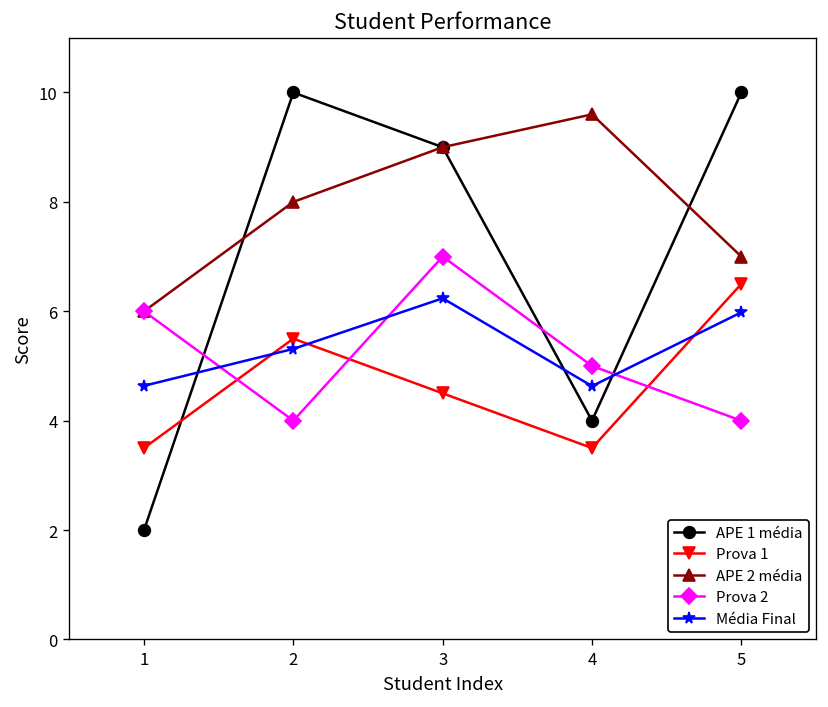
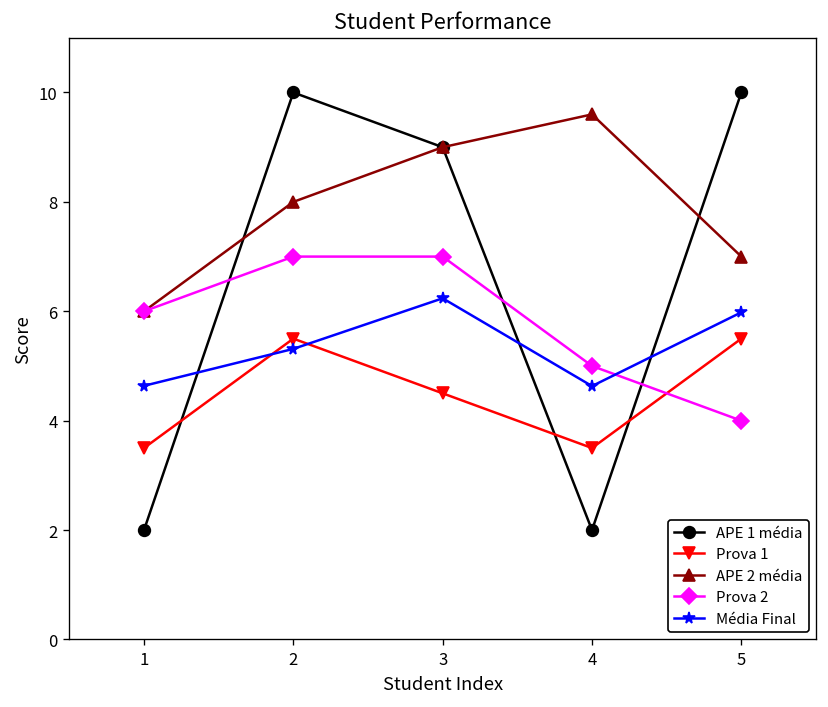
Prova 2, 2: 4 -> 7
APE 1 média, 4: 4 -> 2
Prova 1, 5: 6.5 -> 5.5
